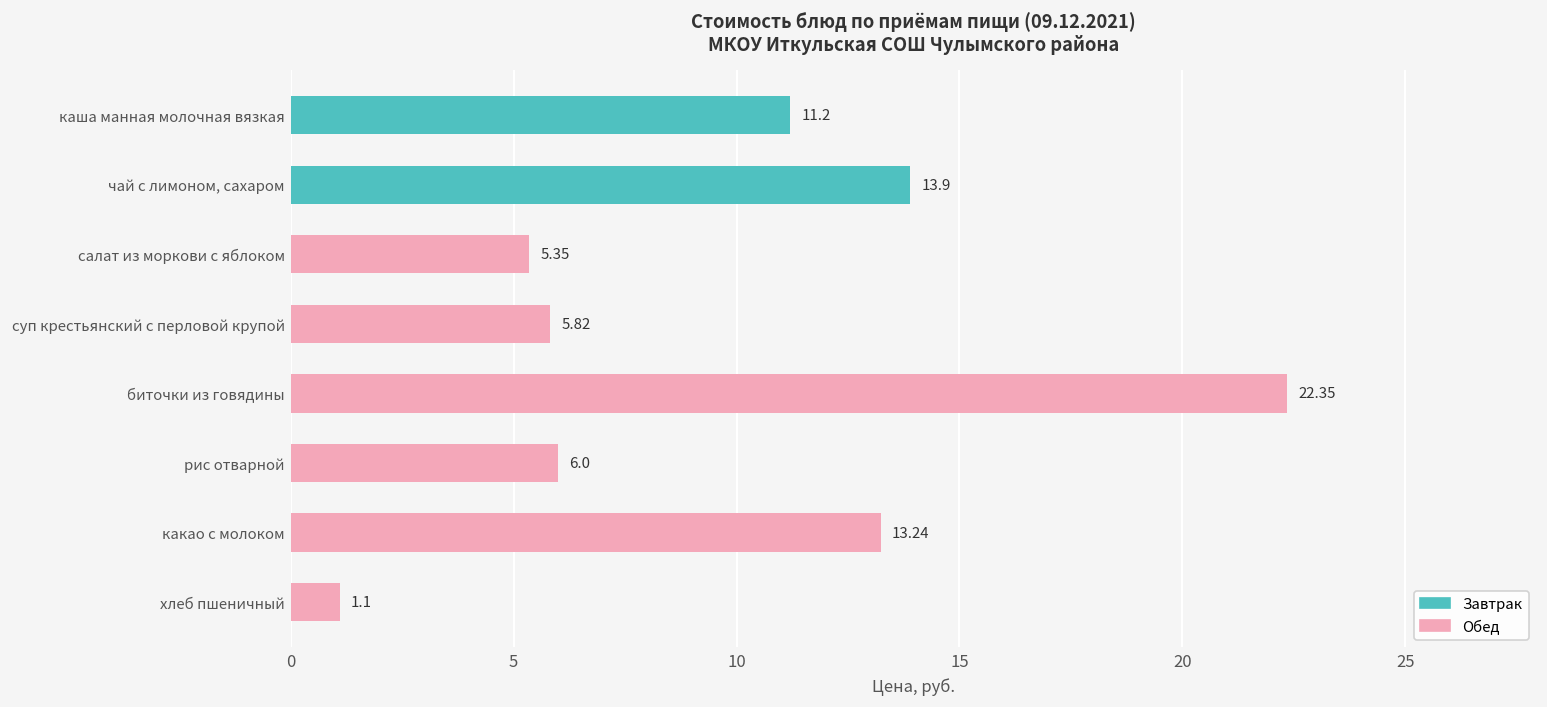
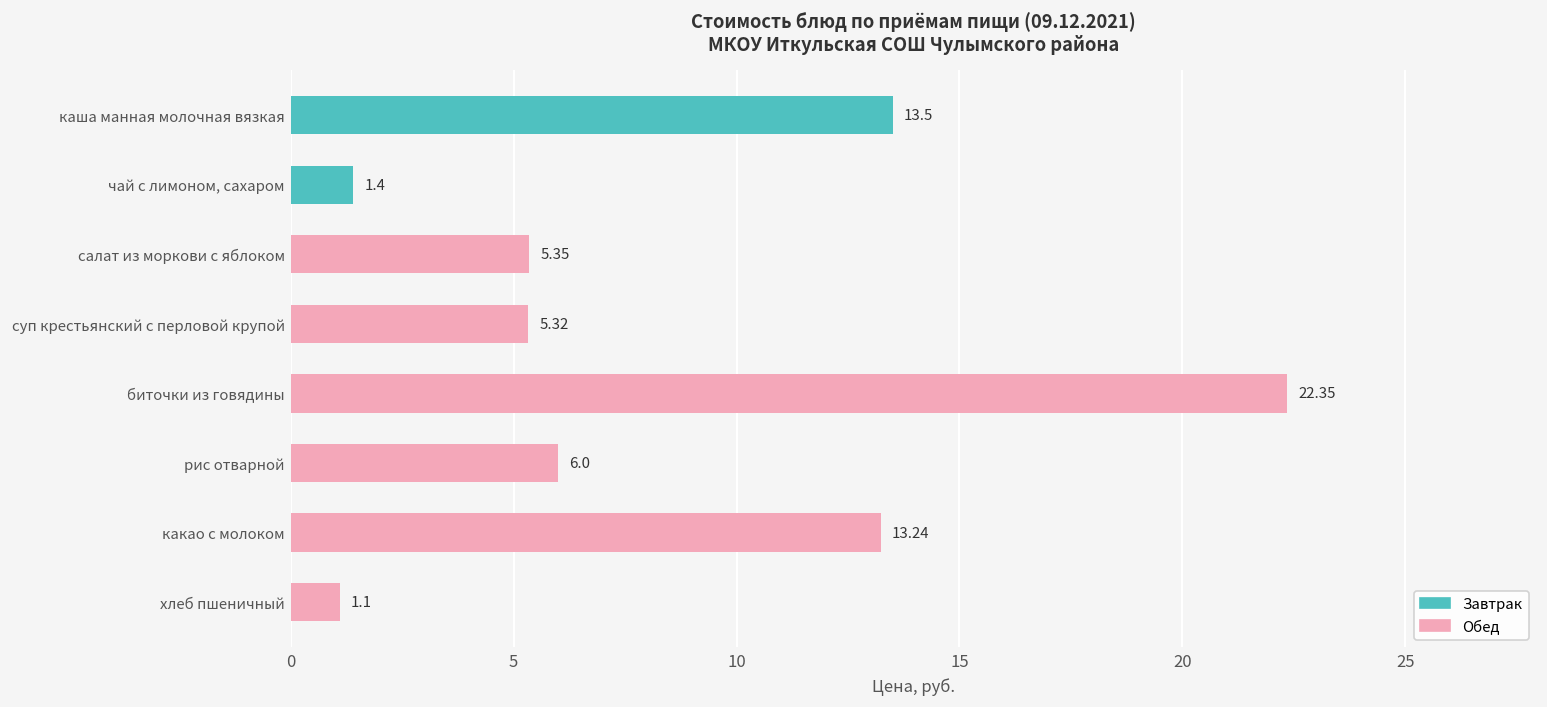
каша манная молочная вязкая: 11.2 -> 13.5
чай с лимоном, сахаром: 13.9 -> 1.4
суп крестьянский с перловой крупой: 5.82 -> 5.32
